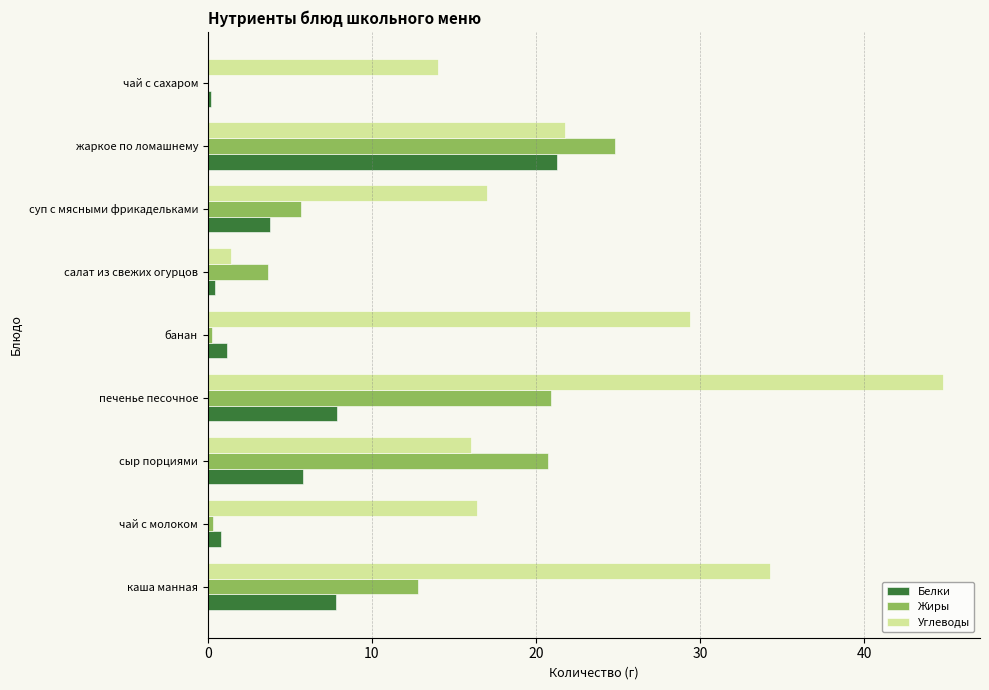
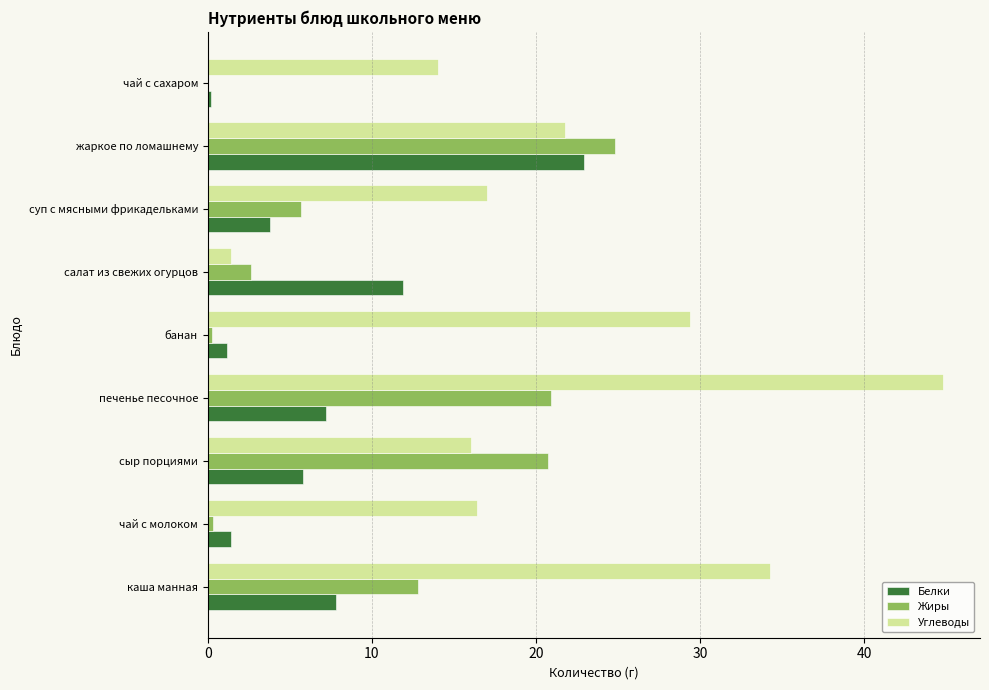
Белки, жаркое по ломашнему: 21.3 -> 22.9
Жиры, салат из свежих огурцов: 3.7 -> 2.7
Белки, салат из свежих огурцов: 0.5 -> 11.9
Белки, печенье песочное: 7.9 -> 7.2
Белки, чай с молоком: 0.8 -> 1.4
